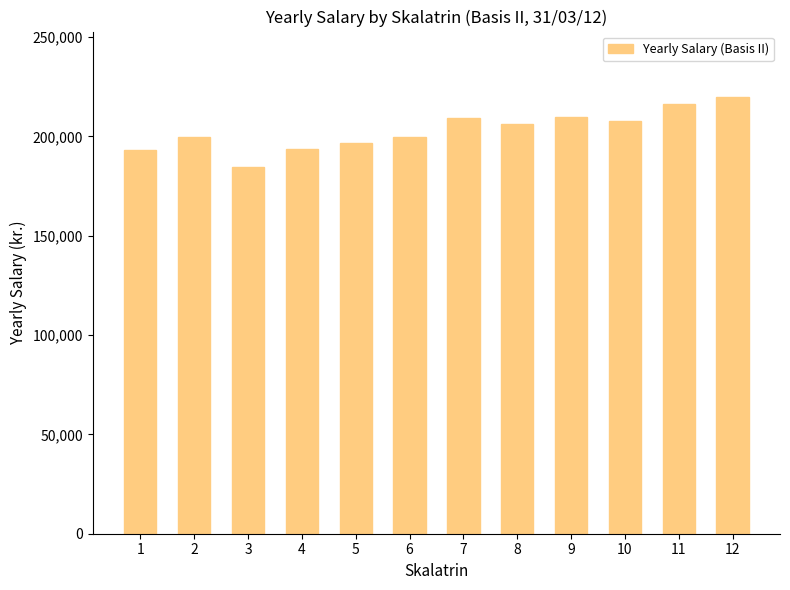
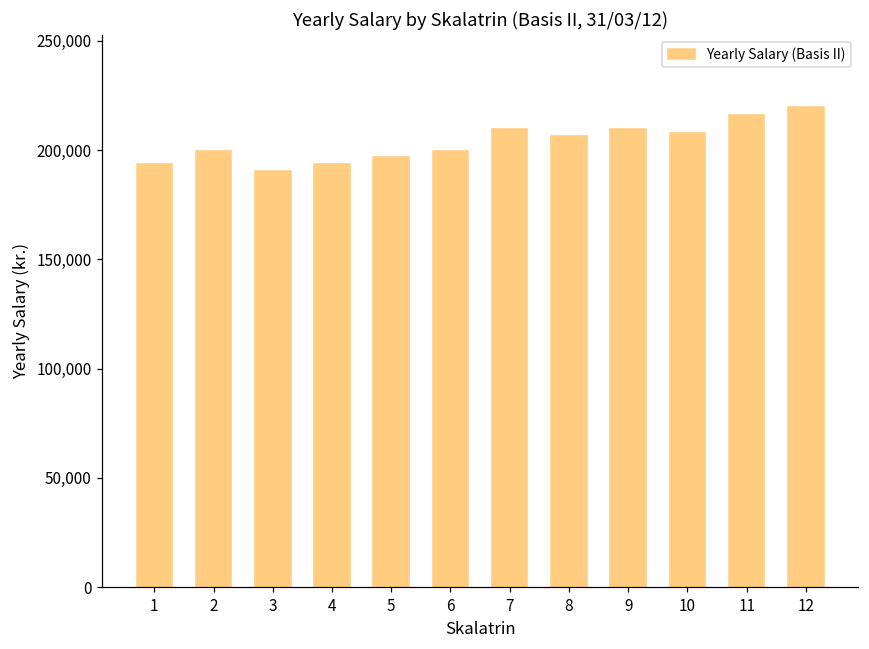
3: 185,000 -> 191,000
